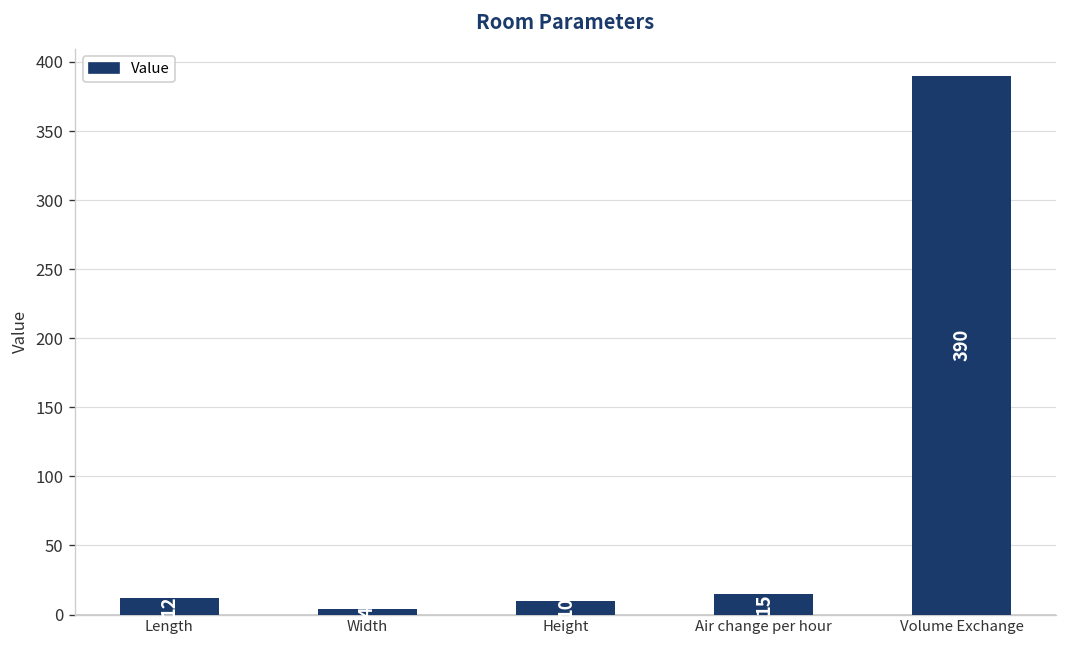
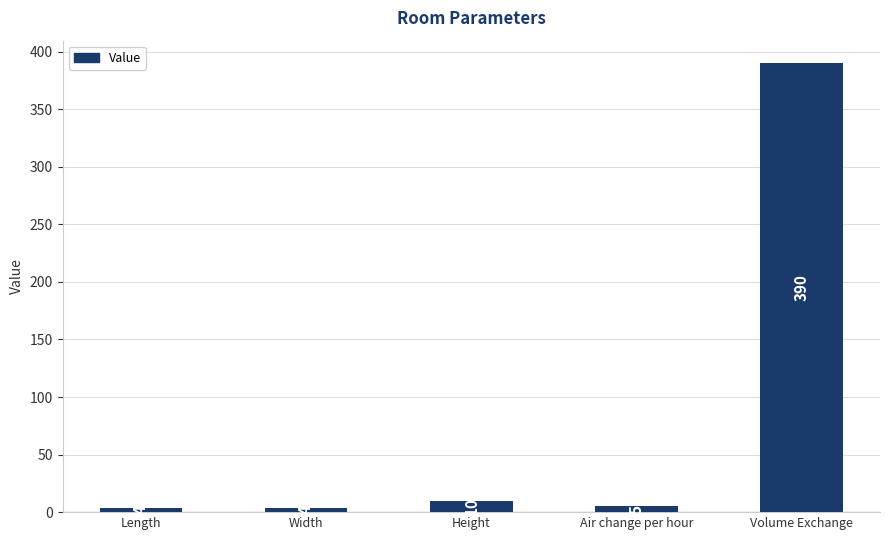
Length: 12 -> 4
Air change per hour: 15 -> 5
